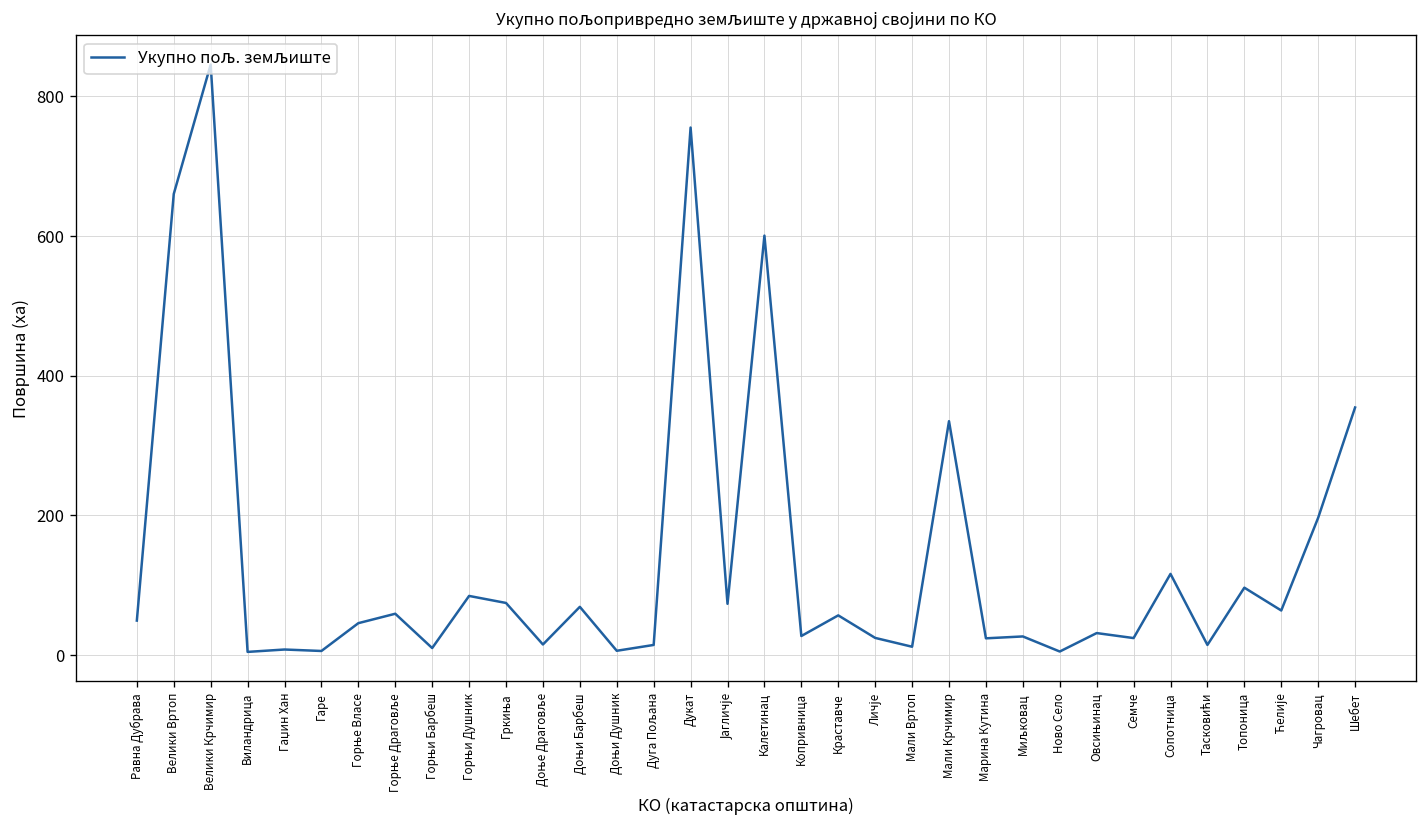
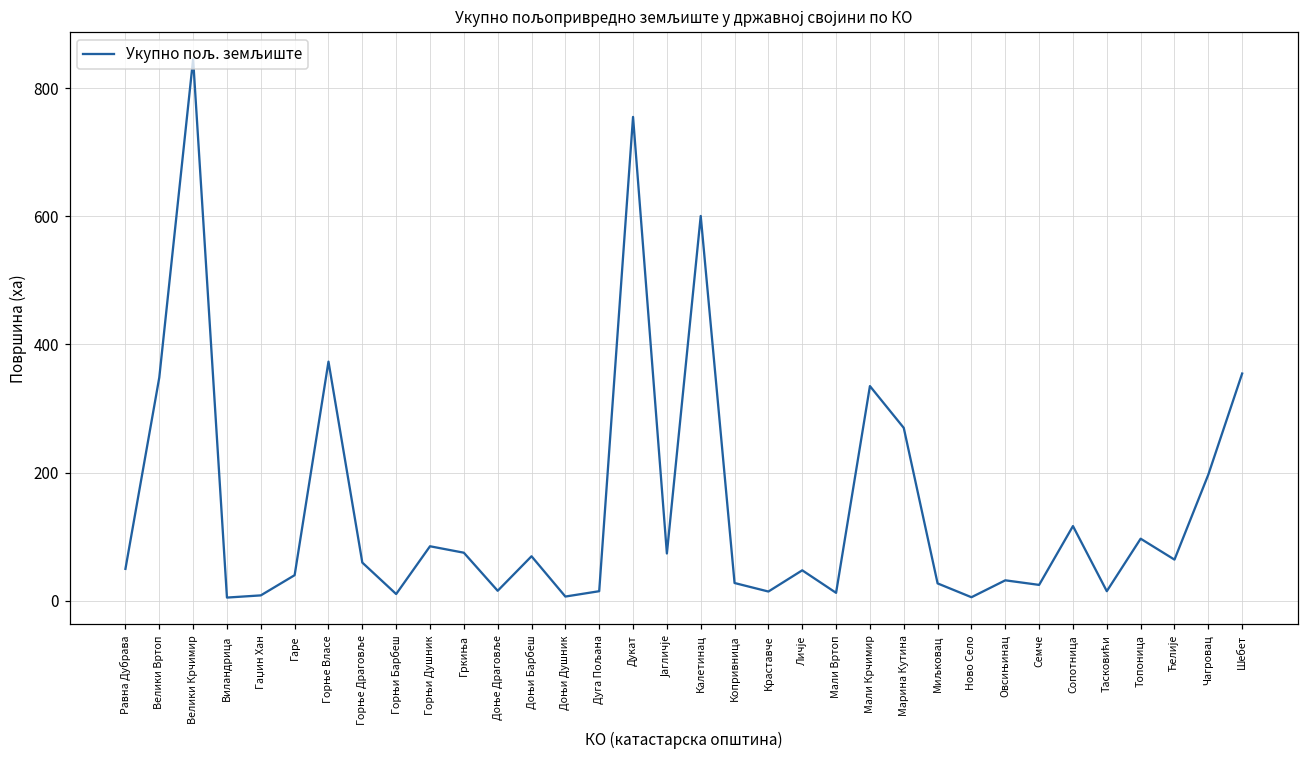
Велики Вртоп: 660 -> 350
Гаре: 10 -> 40
Горње Власе: 50 -> 370
Краставче: 60 -> 10
Личје: 20 -> 50
Марина Кутина: 20 -> 270
